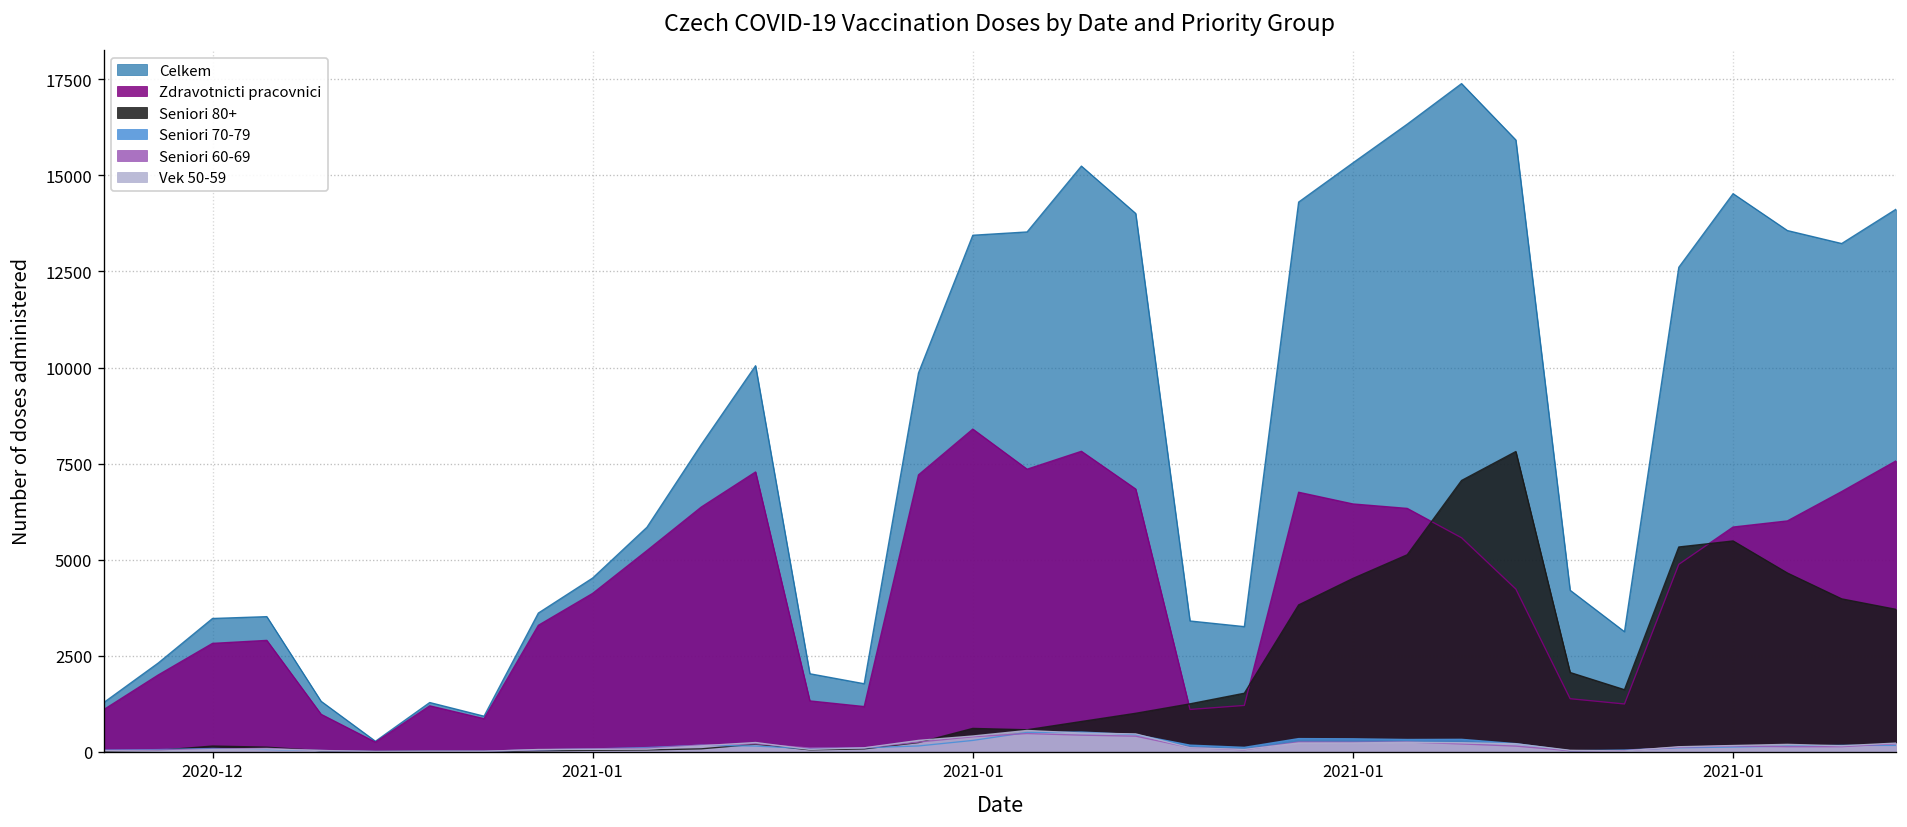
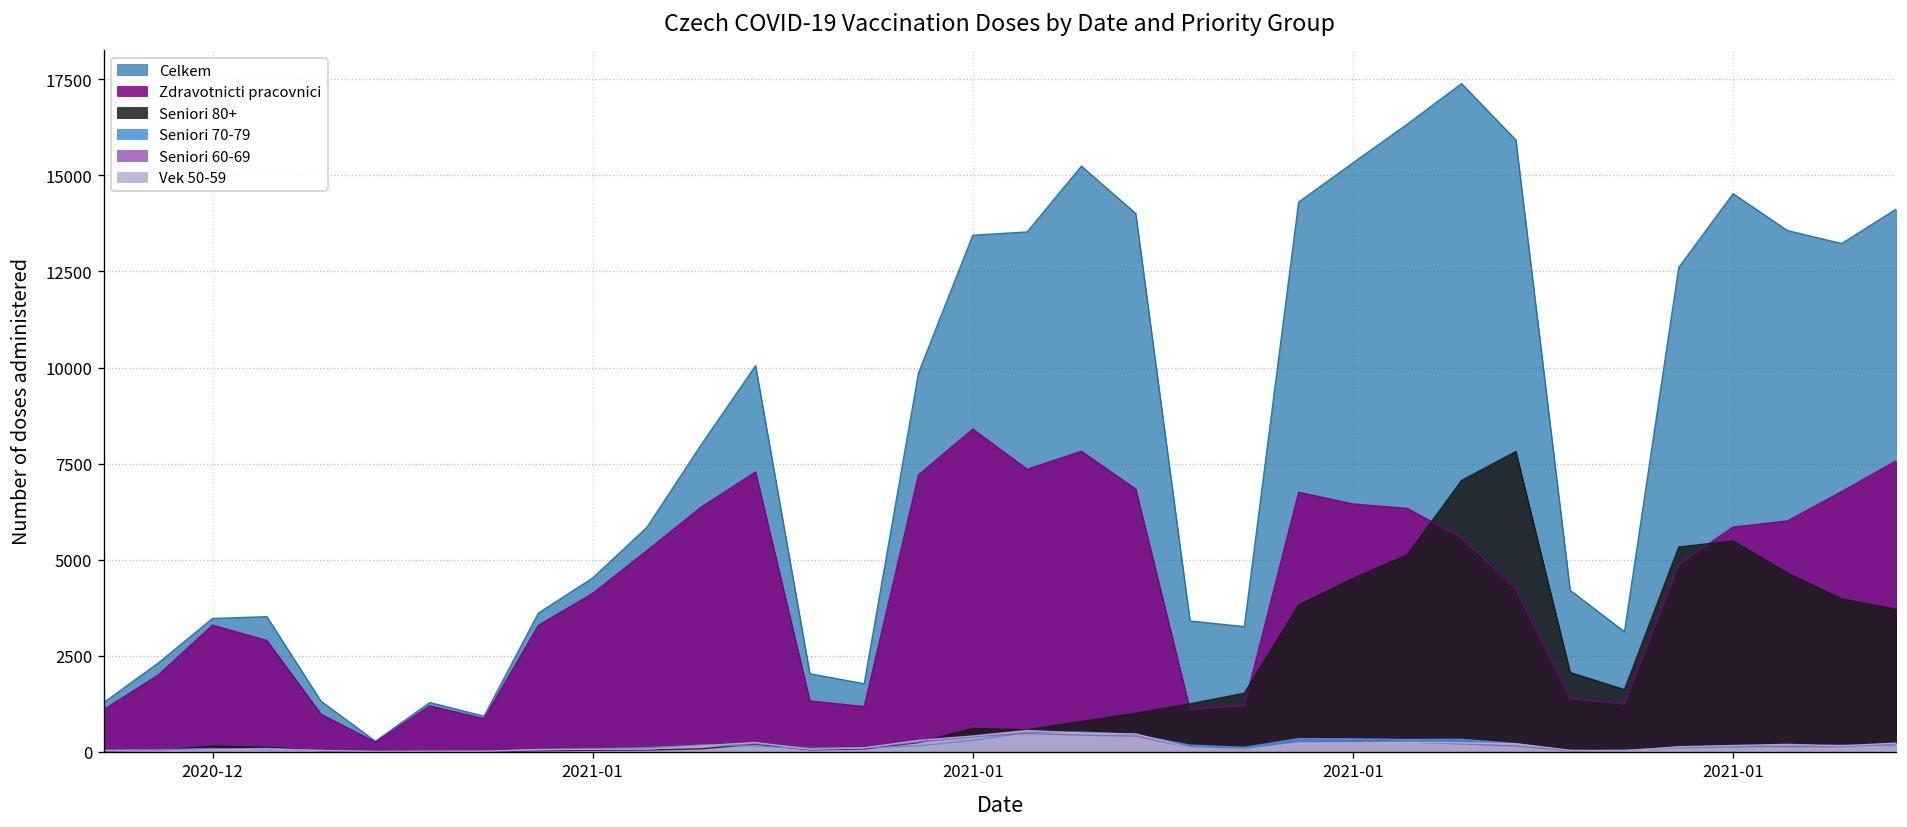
Zdravotnicti pracovnici, 2020-12: 2800 -> 3300
